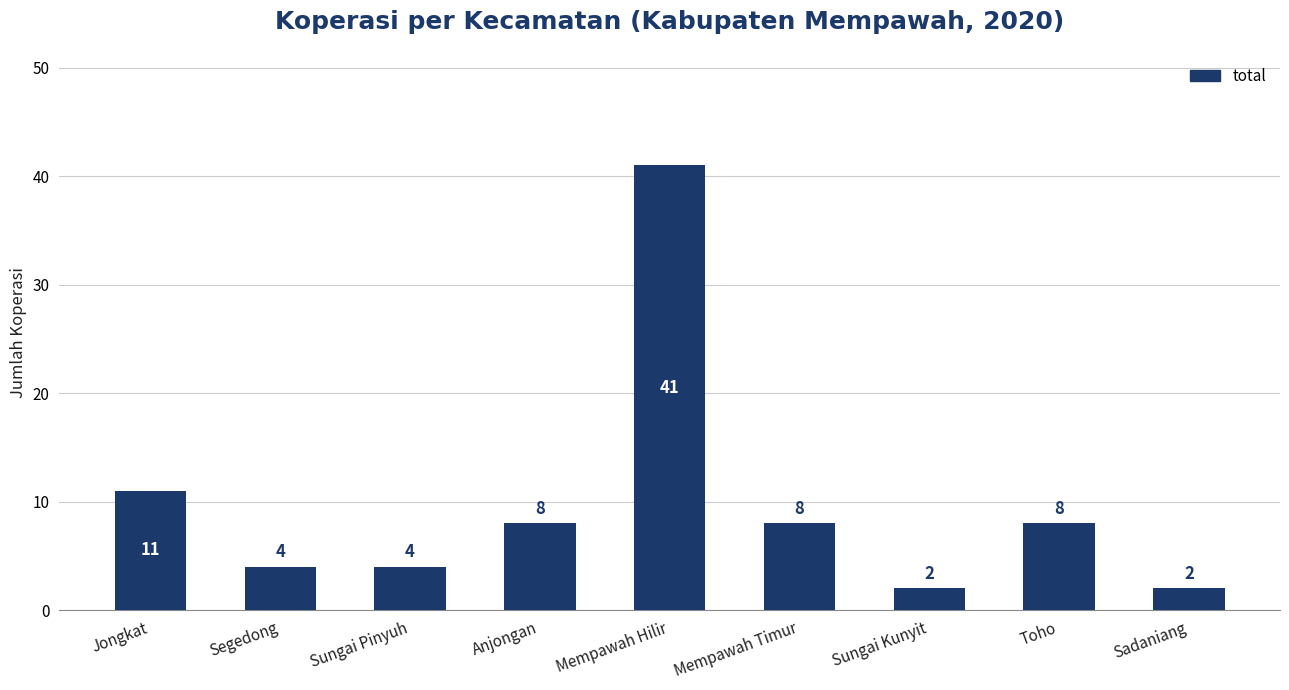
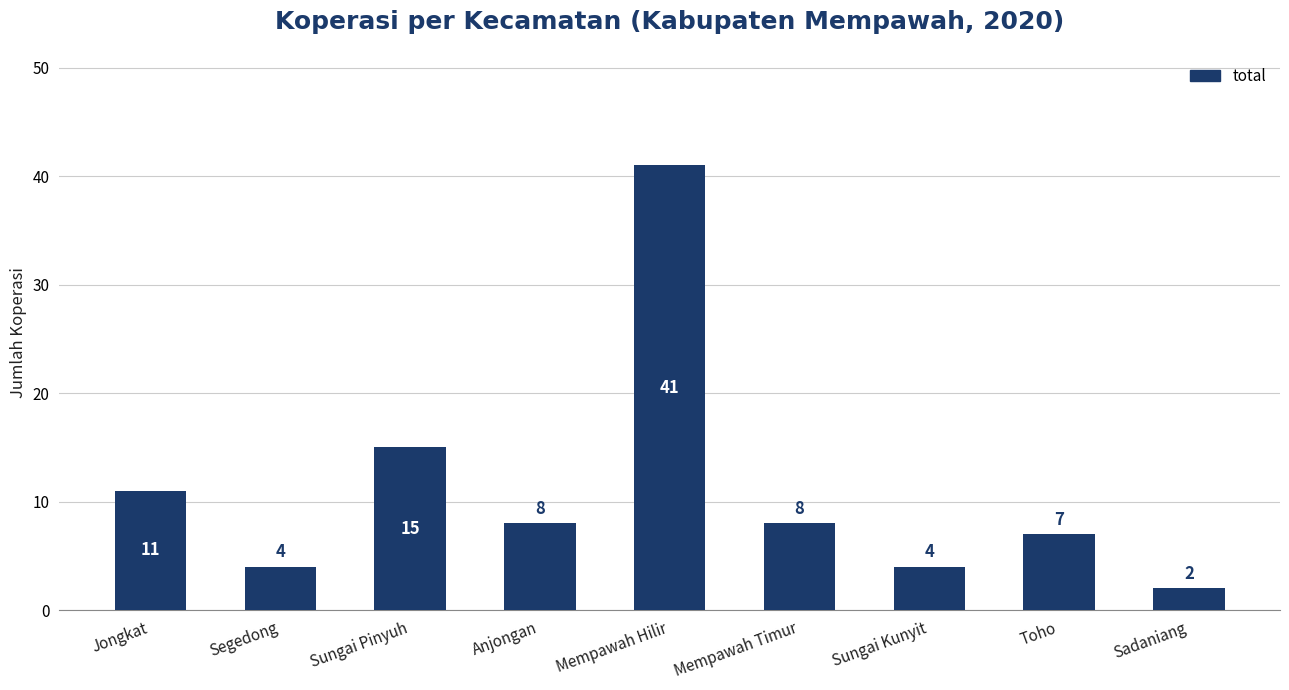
Sungai Pinyuh: 4 -> 15
Sungai Kunyit: 2 -> 4
Toho: 8 -> 7
